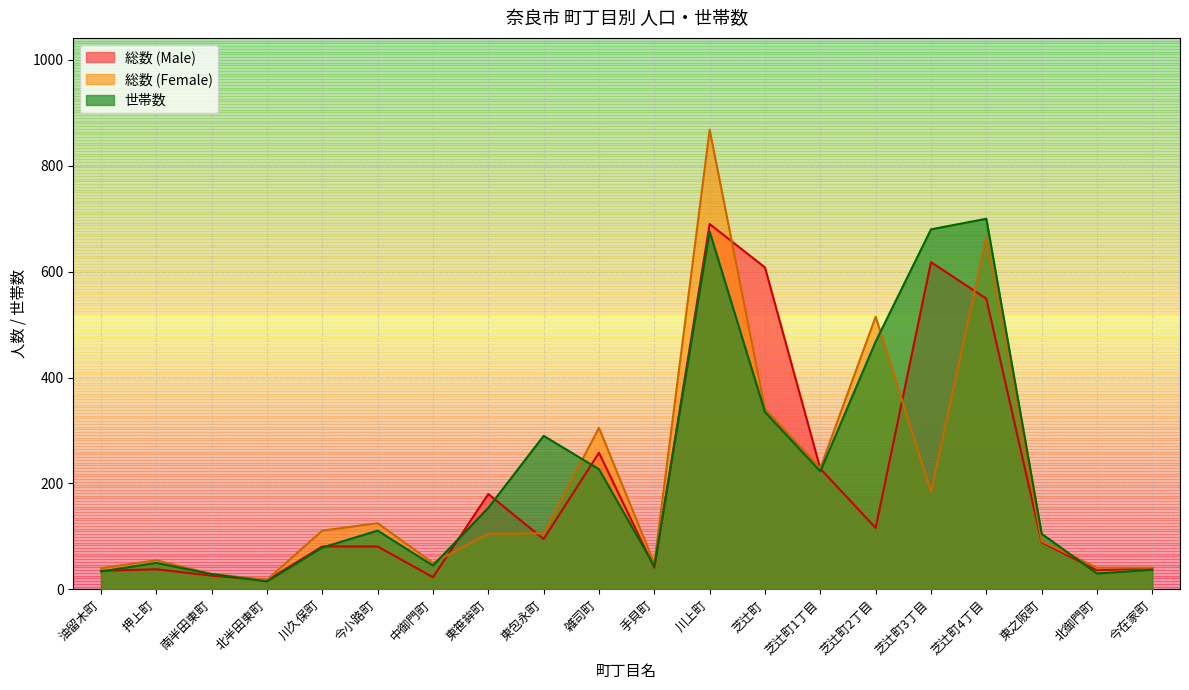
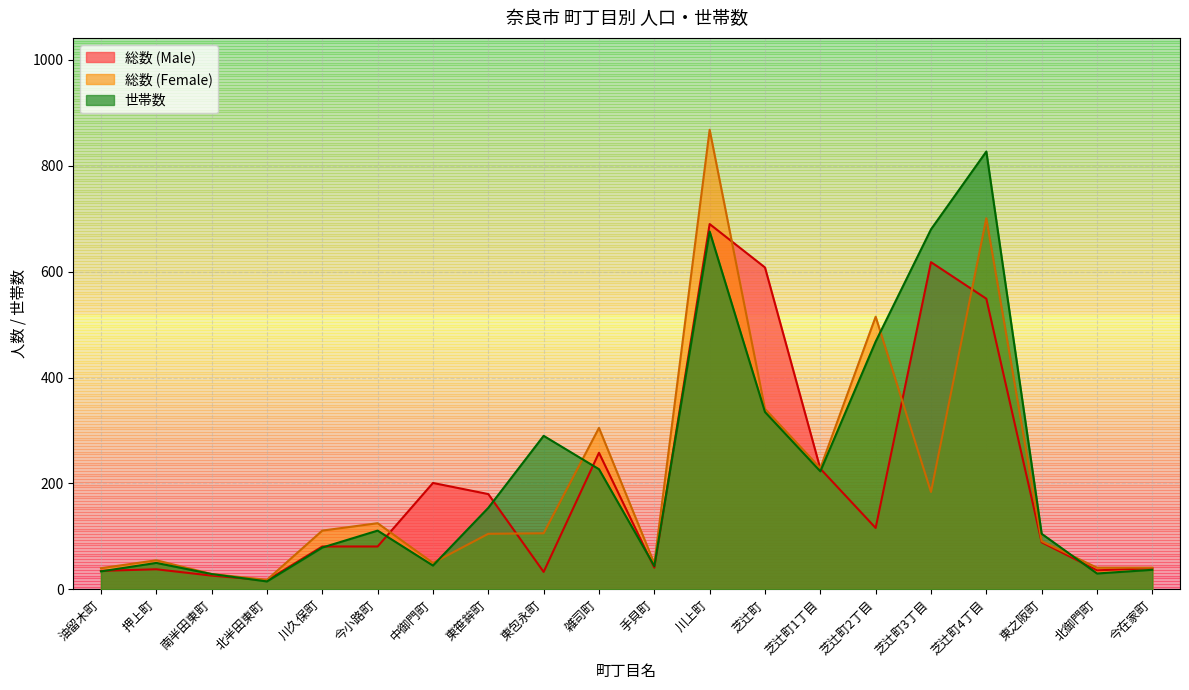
総数 (Male), 中御門町: 20 -> 200
総数 (Male), 東包永町: 100 -> 30
総数 (Female), 芝辻町4丁目: 670 -> 700
世帯数, 芝辻町4丁目: 700 -> 830
